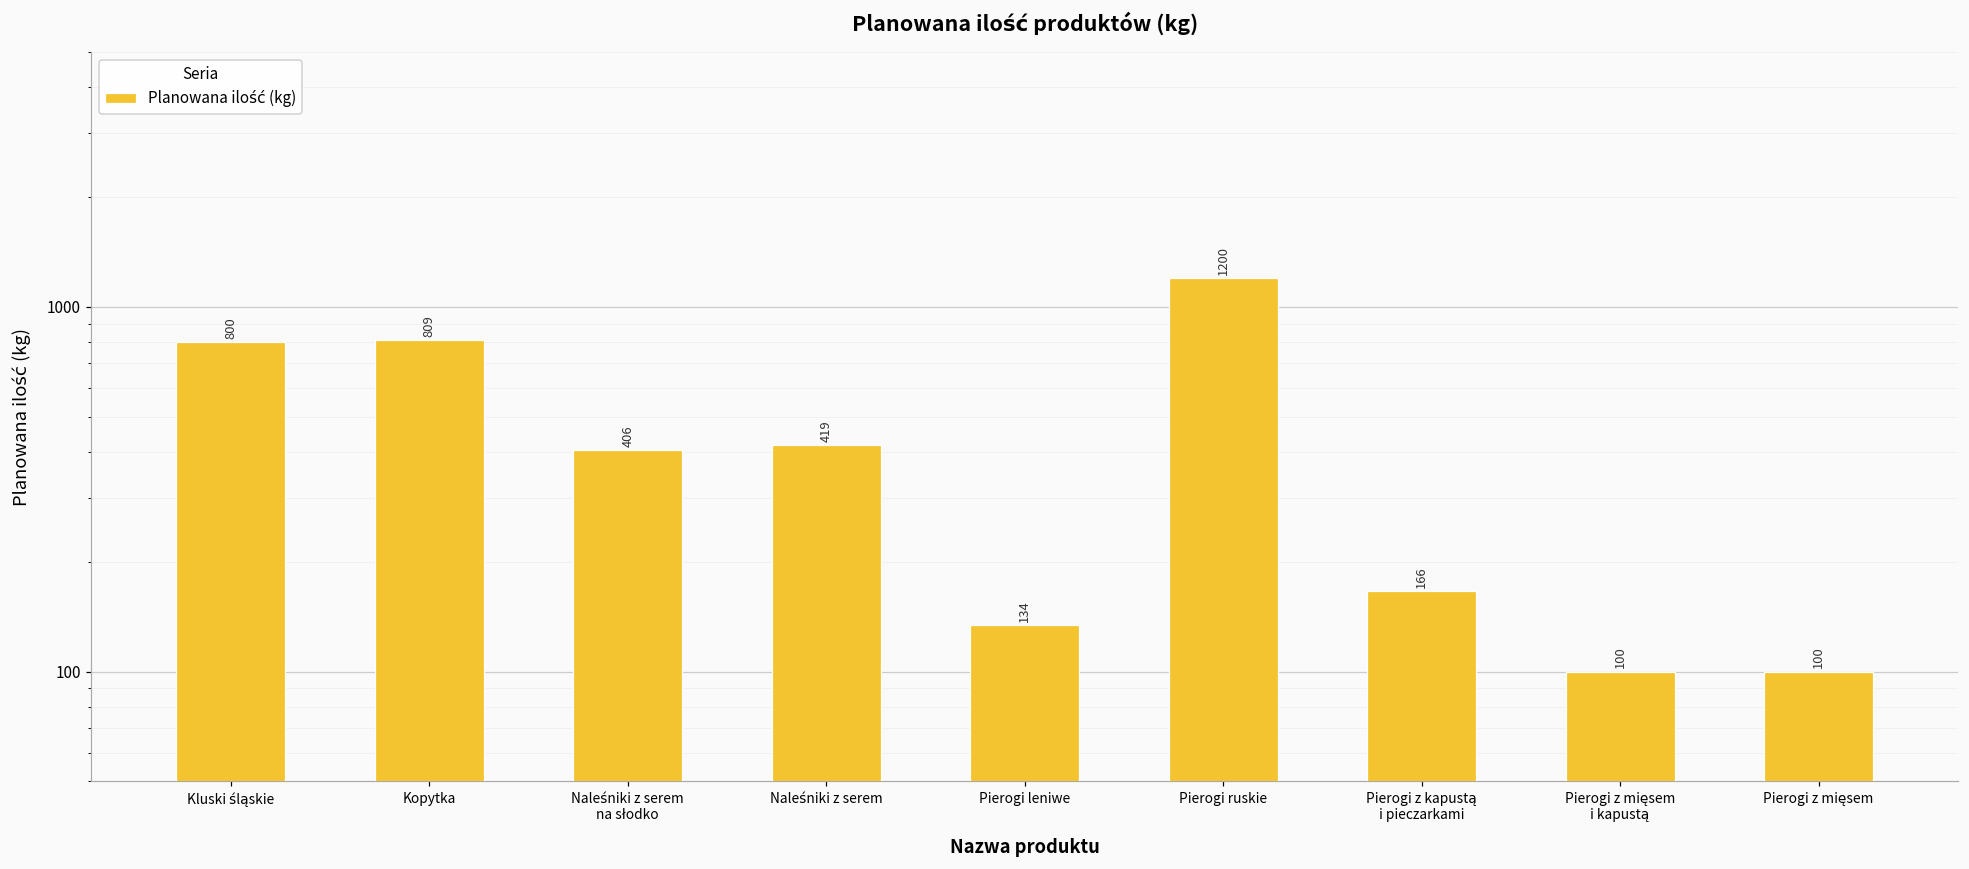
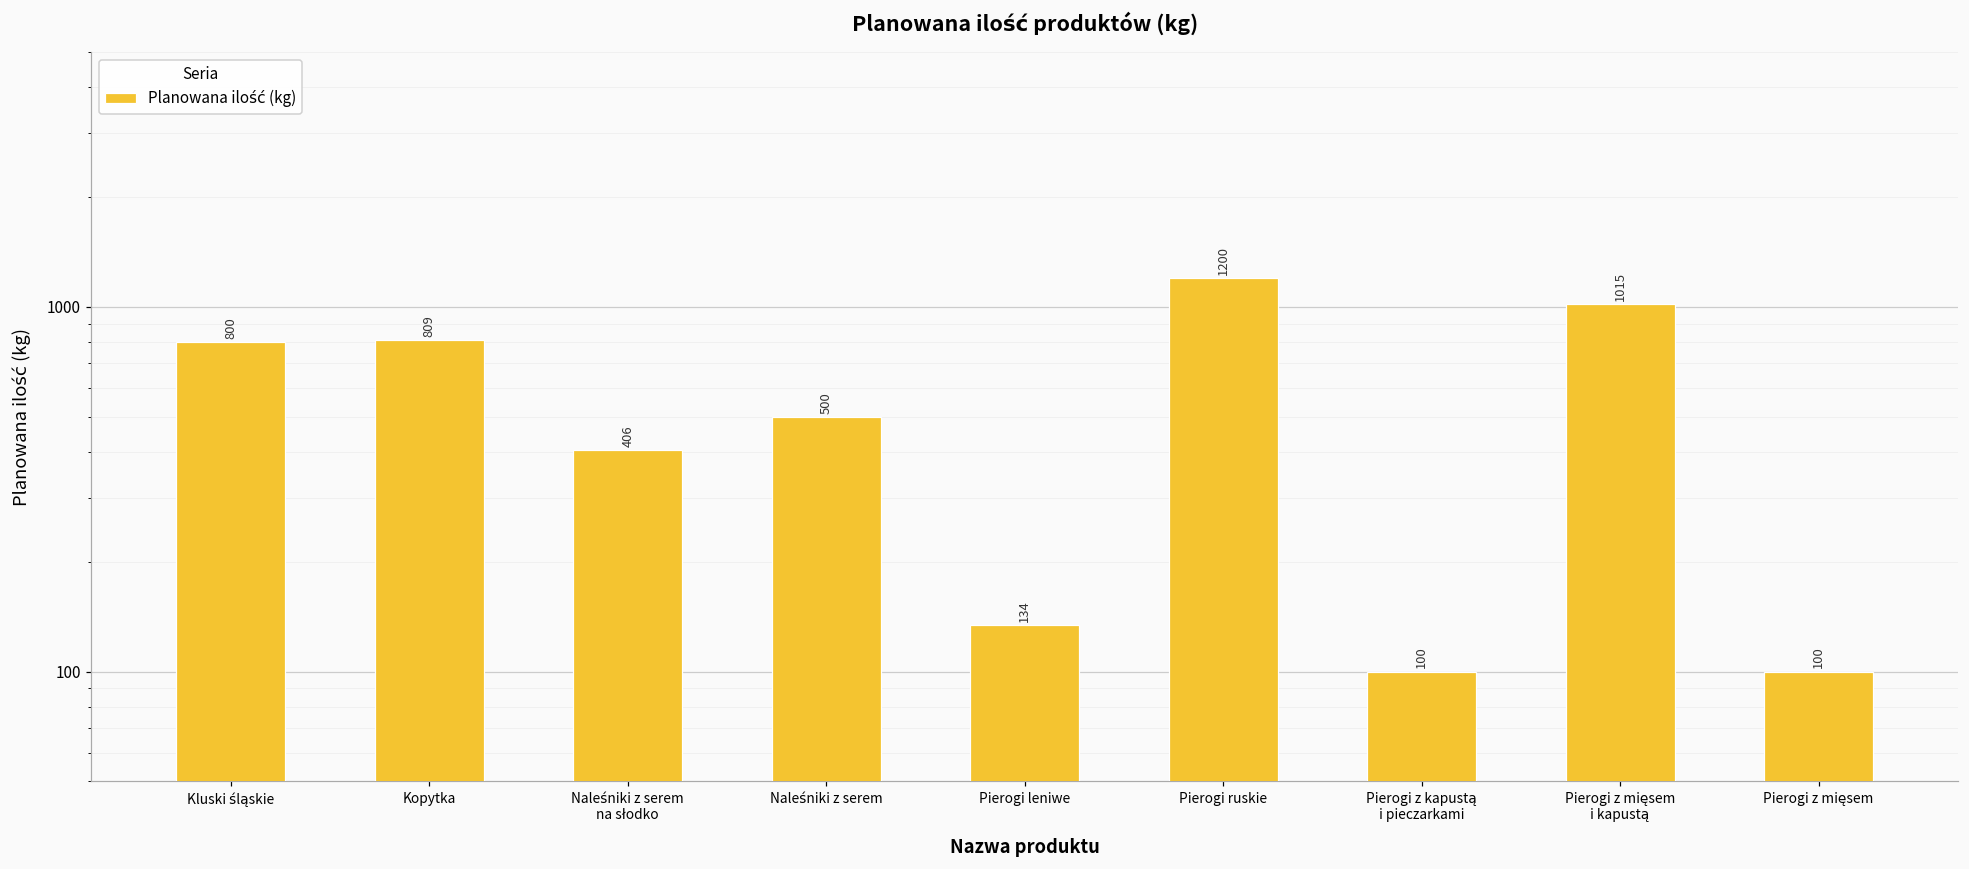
Naleśniki z serem: 419 -> 500
Pierogi z kapustą i pieczarkami: 166 -> 100
Pierogi z mięsem i kapustą: 100 -> 1015
